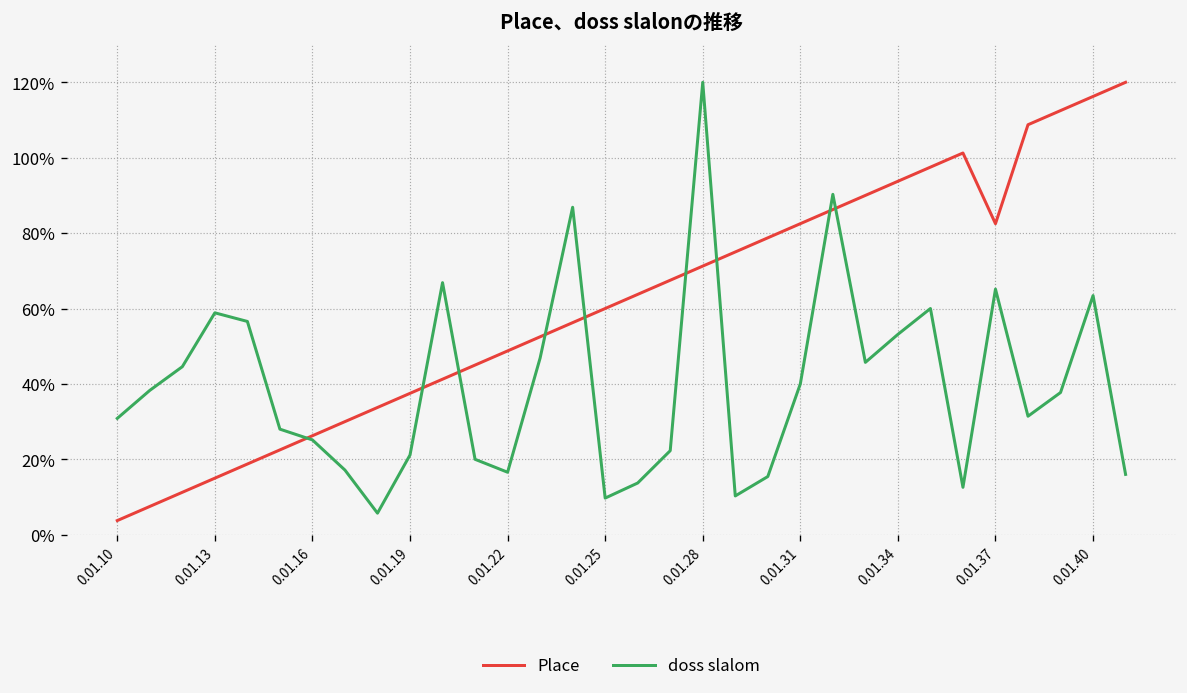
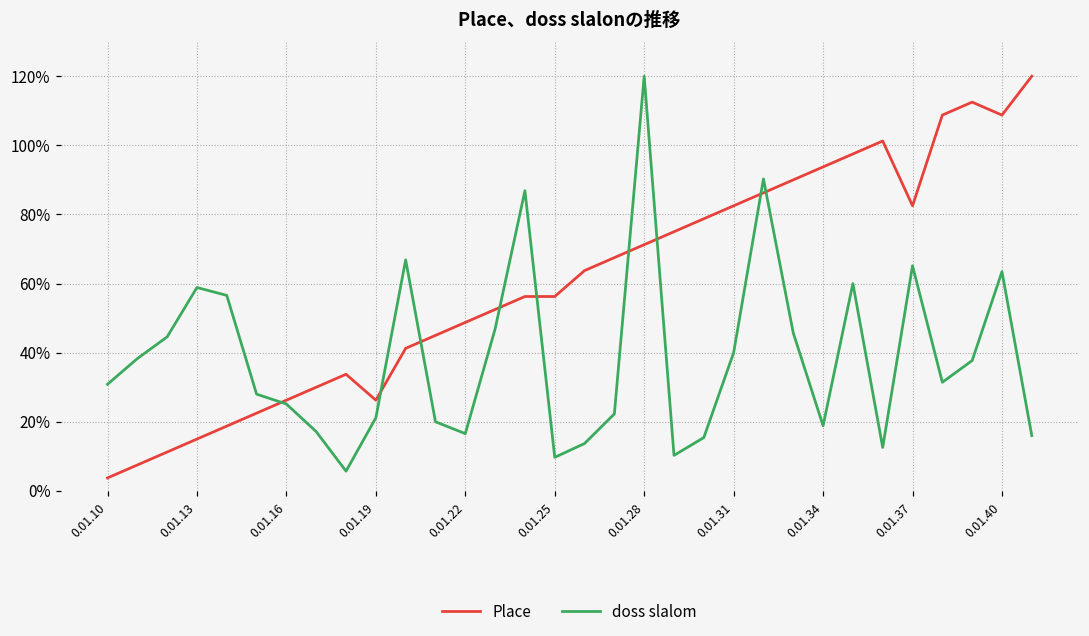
Place, 0.01.19: 38% -> 26%
Place, 0.01.25: 60% -> 56%
doss slalom, 0.01.34: 53% -> 19%
Place, 0.01.40: 116% -> 109%
